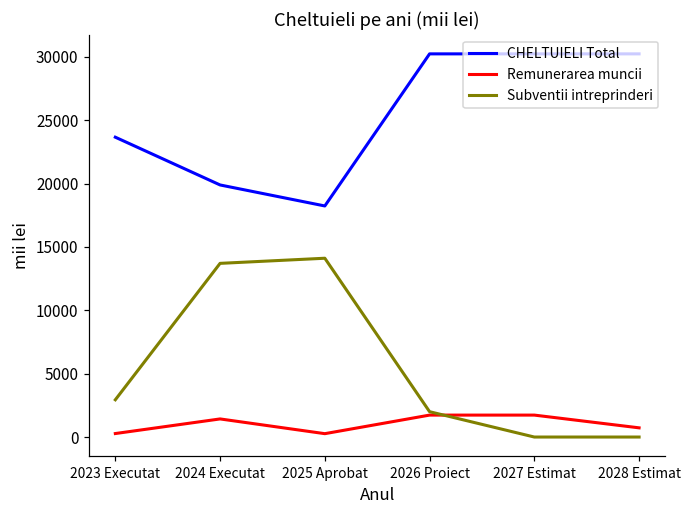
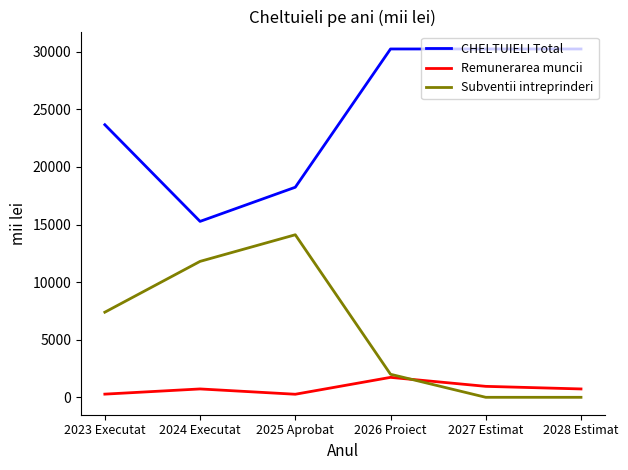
Subventii intreprinderi, 2023 Executat: 2900 -> 7400
CHELTUIELI Total, 2024 Executat: 19900 -> 15300
Remunerarea muncii, 2024 Executat: 1400 -> 700
Subventii intreprinderi, 2024 Executat: 13700 -> 11800
Remunerarea muncii, 2027 Estimat: 1700 -> 1000
